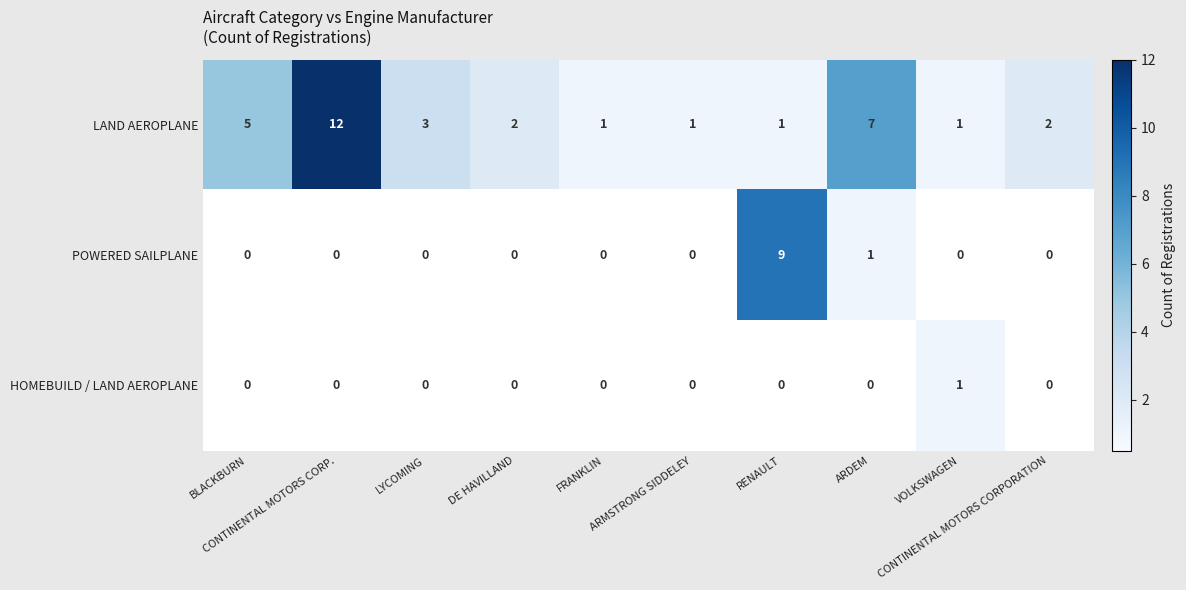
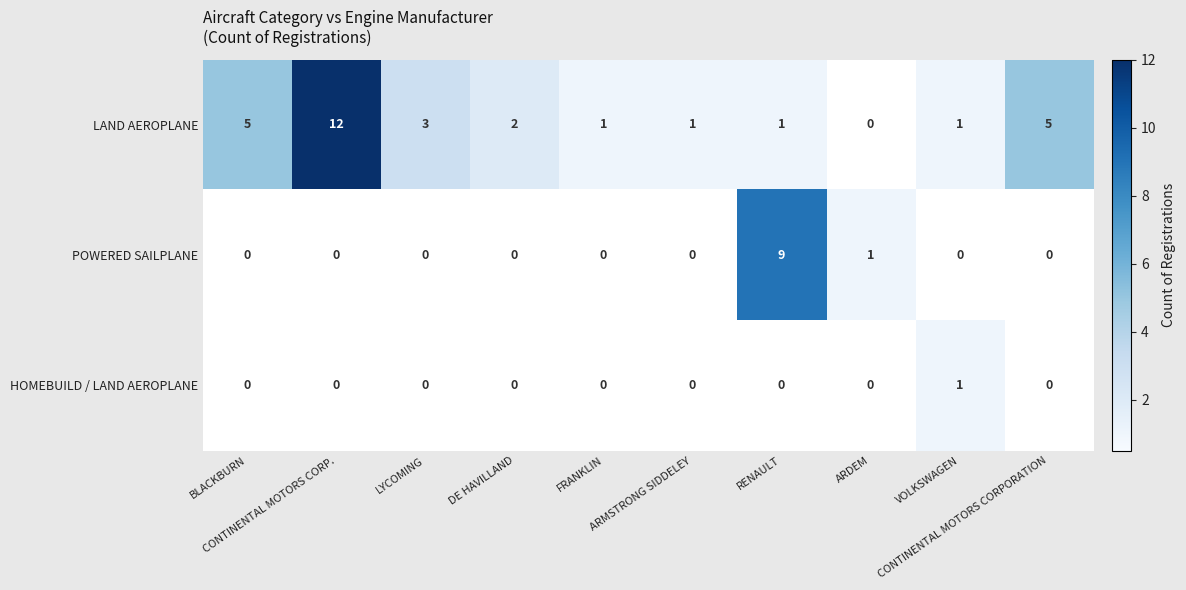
LAND AEROPLANE, ARDEM: 7 -> 0
LAND AEROPLANE, CONTINENTAL MOTORS CORPORATION: 2 -> 5
